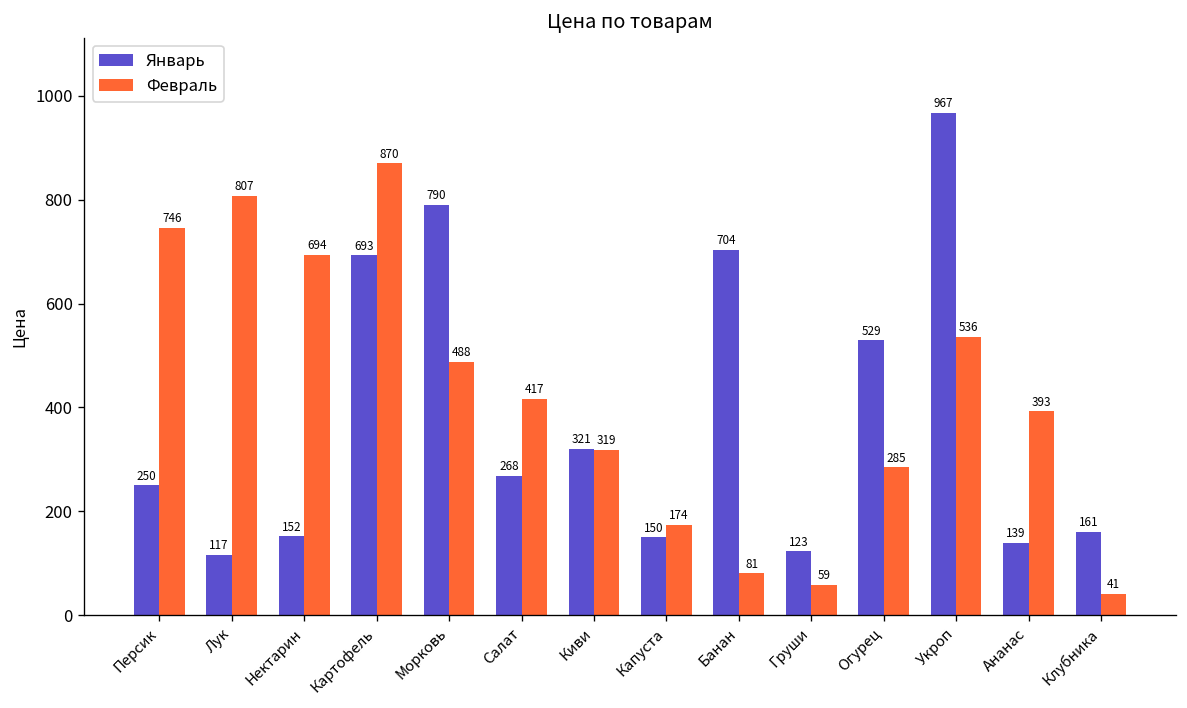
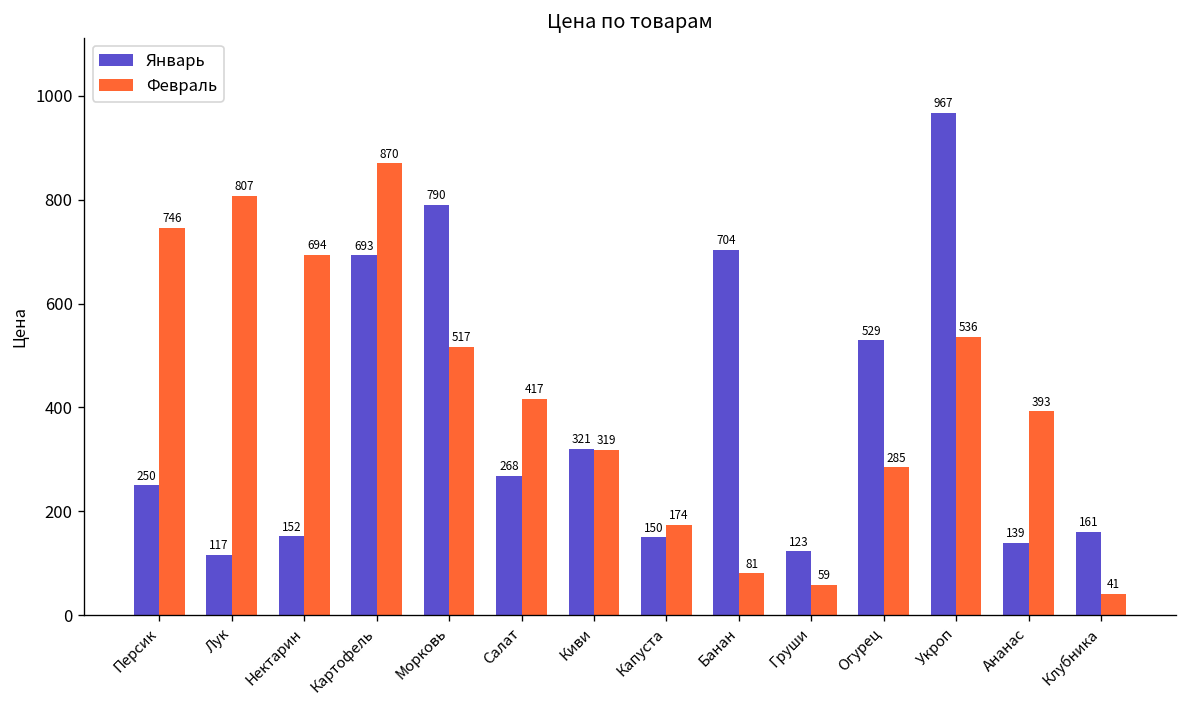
Февраль, Морковь: 488 -> 517
